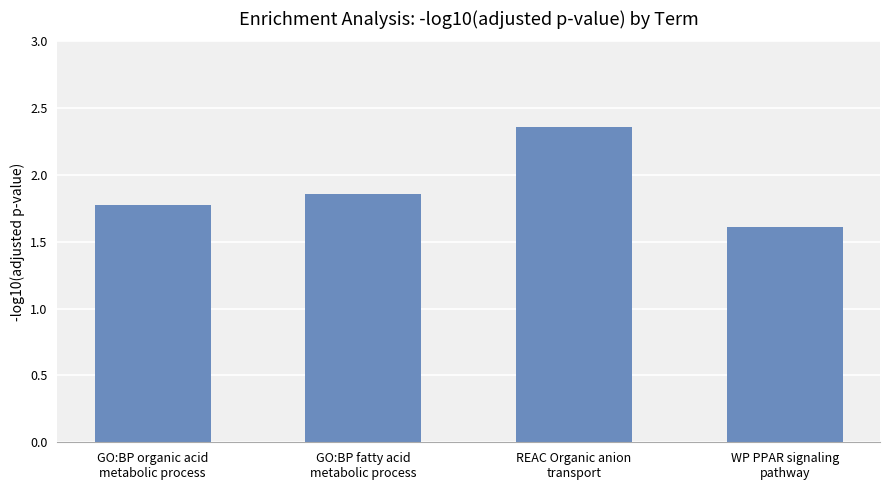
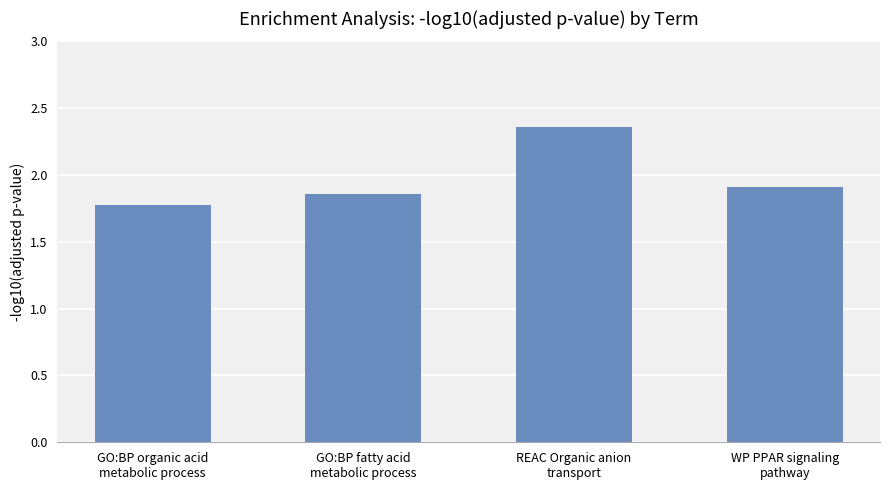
WP PPAR signaling pathway: 1.61 -> 1.91
